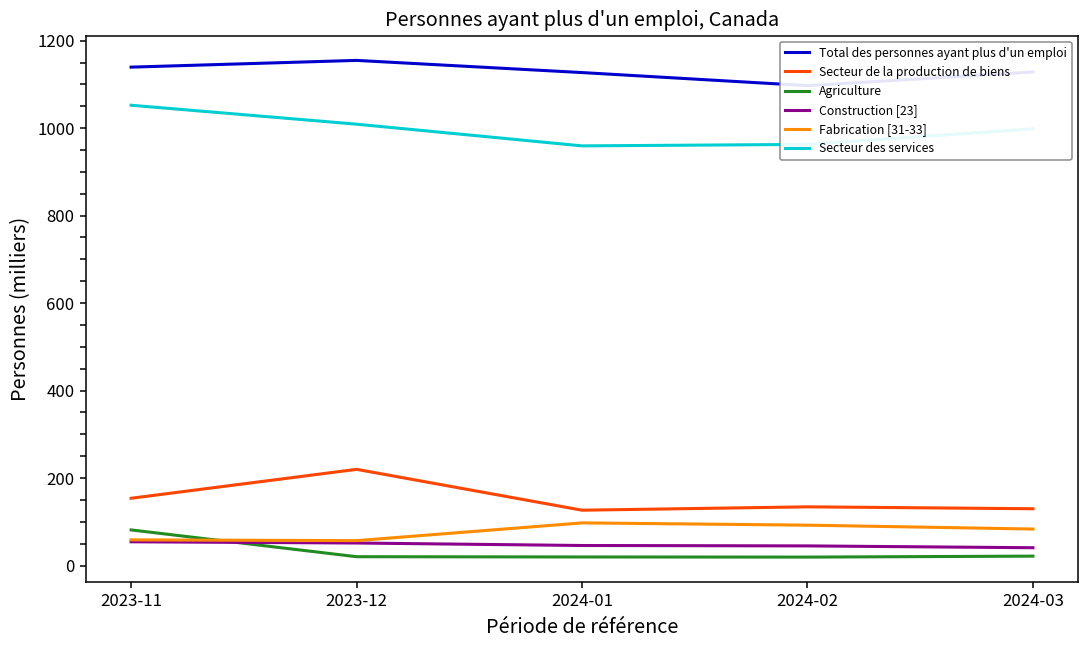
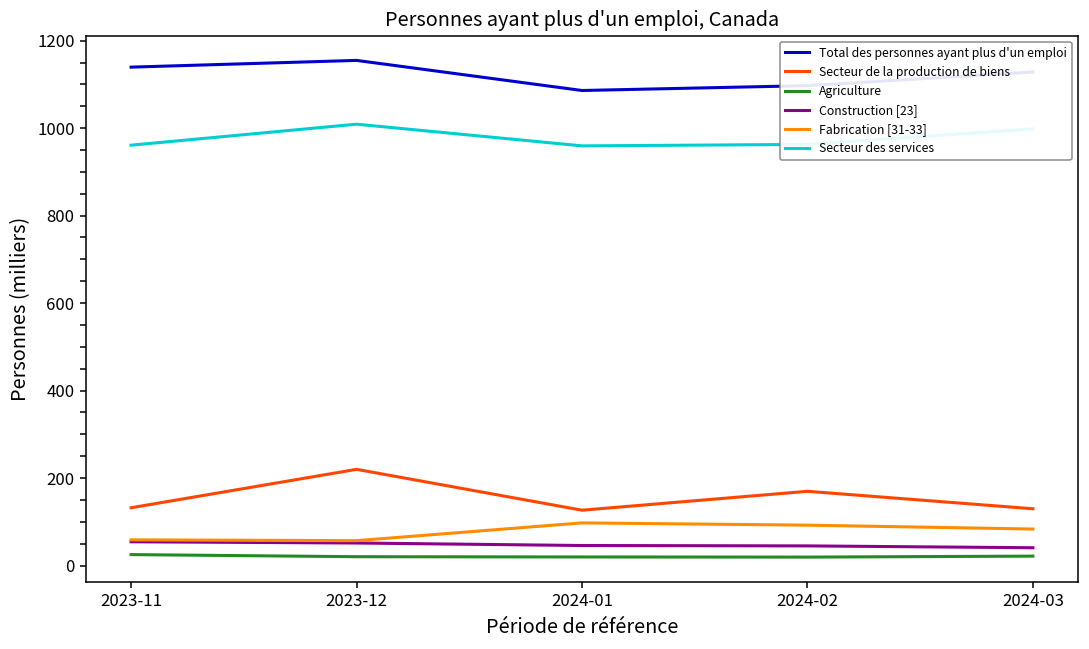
Secteur de la production de biens, 2023-11: 150 -> 130
Agriculture, 2023-11: 80 -> 30
Secteur des services, 2023-11: 1050 -> 960
Total des personnes ayant plus d'un emploi, 2024-01: 1130 -> 1090
Secteur de la production de biens, 2024-02: 130 -> 170
